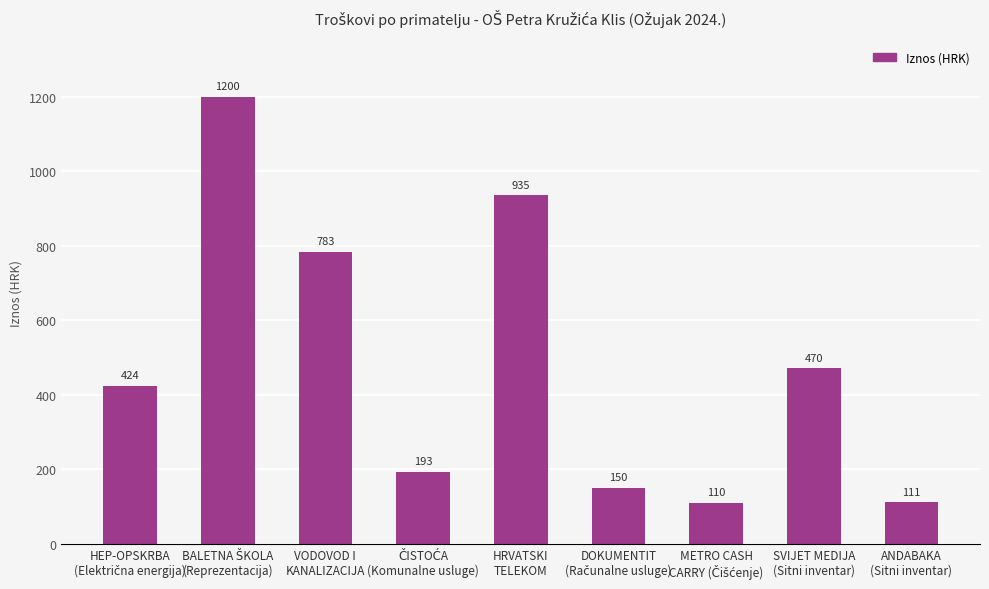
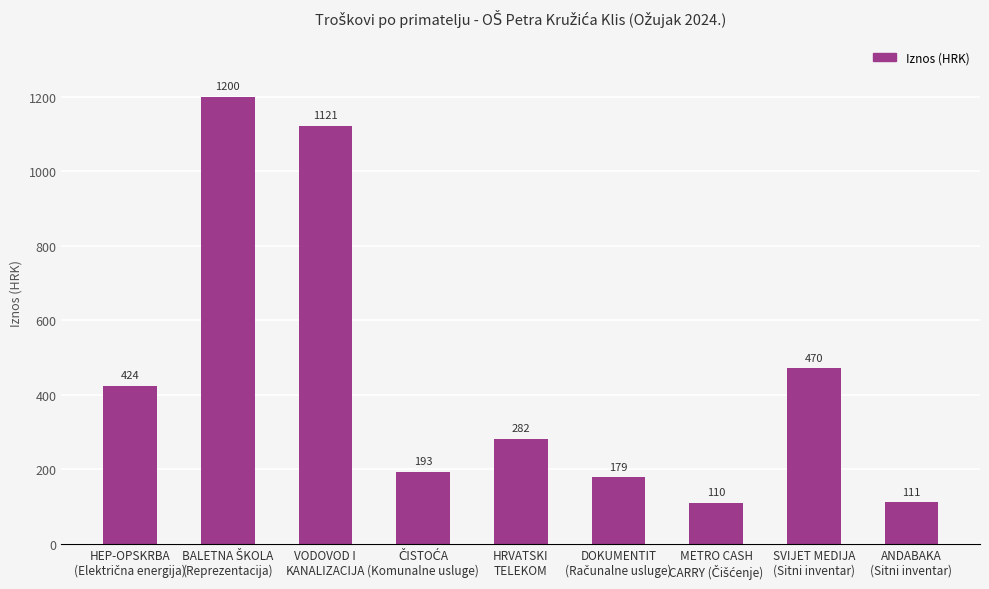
VODOVOD I KANALIZACIJA: 783 -> 1121
HRVATSKI TELEKOM: 935 -> 282
DOKUMENTIT (Računalne usluge): 150 -> 179
